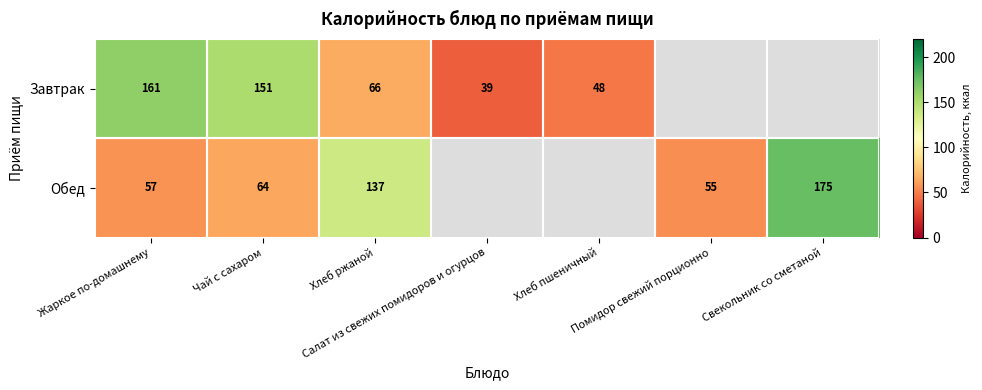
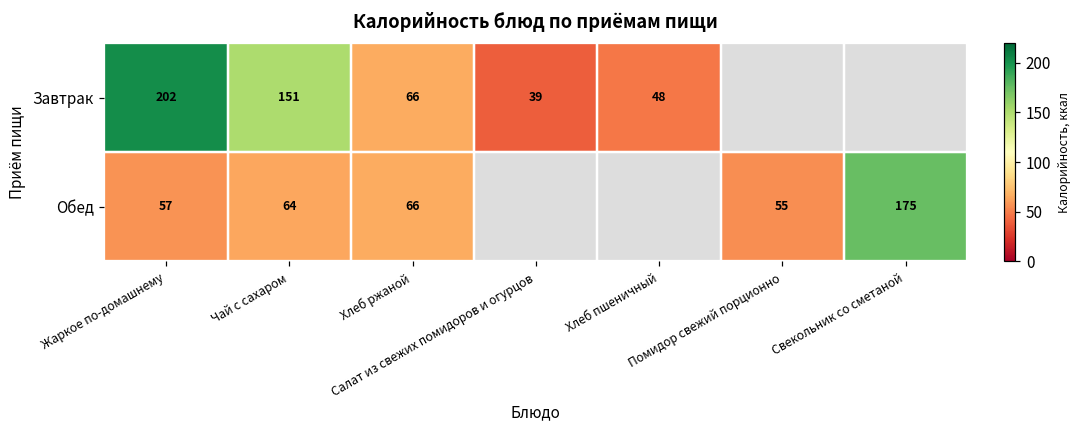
Завтрак, Жаркое по-домашнему: 161 -> 202
Обед, Хлеб ржаной: 137 -> 66
